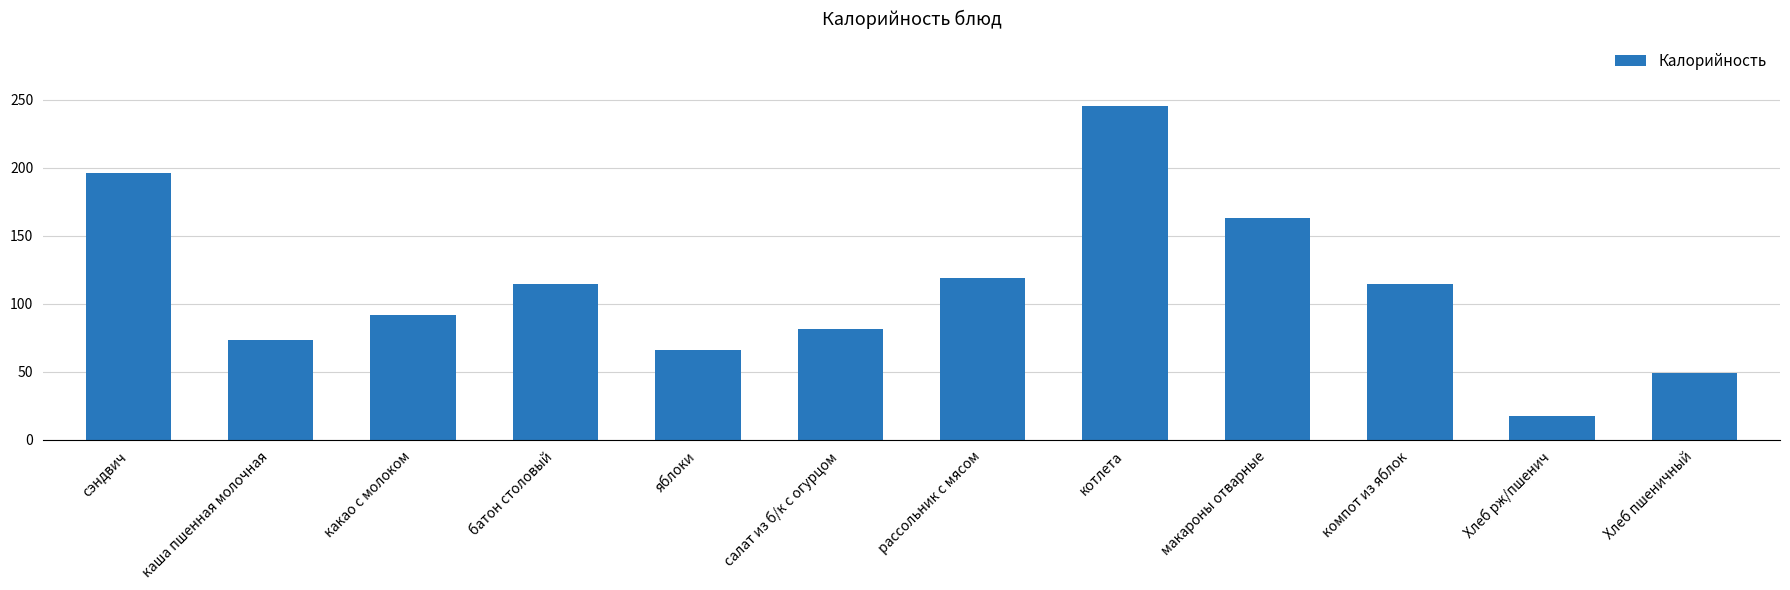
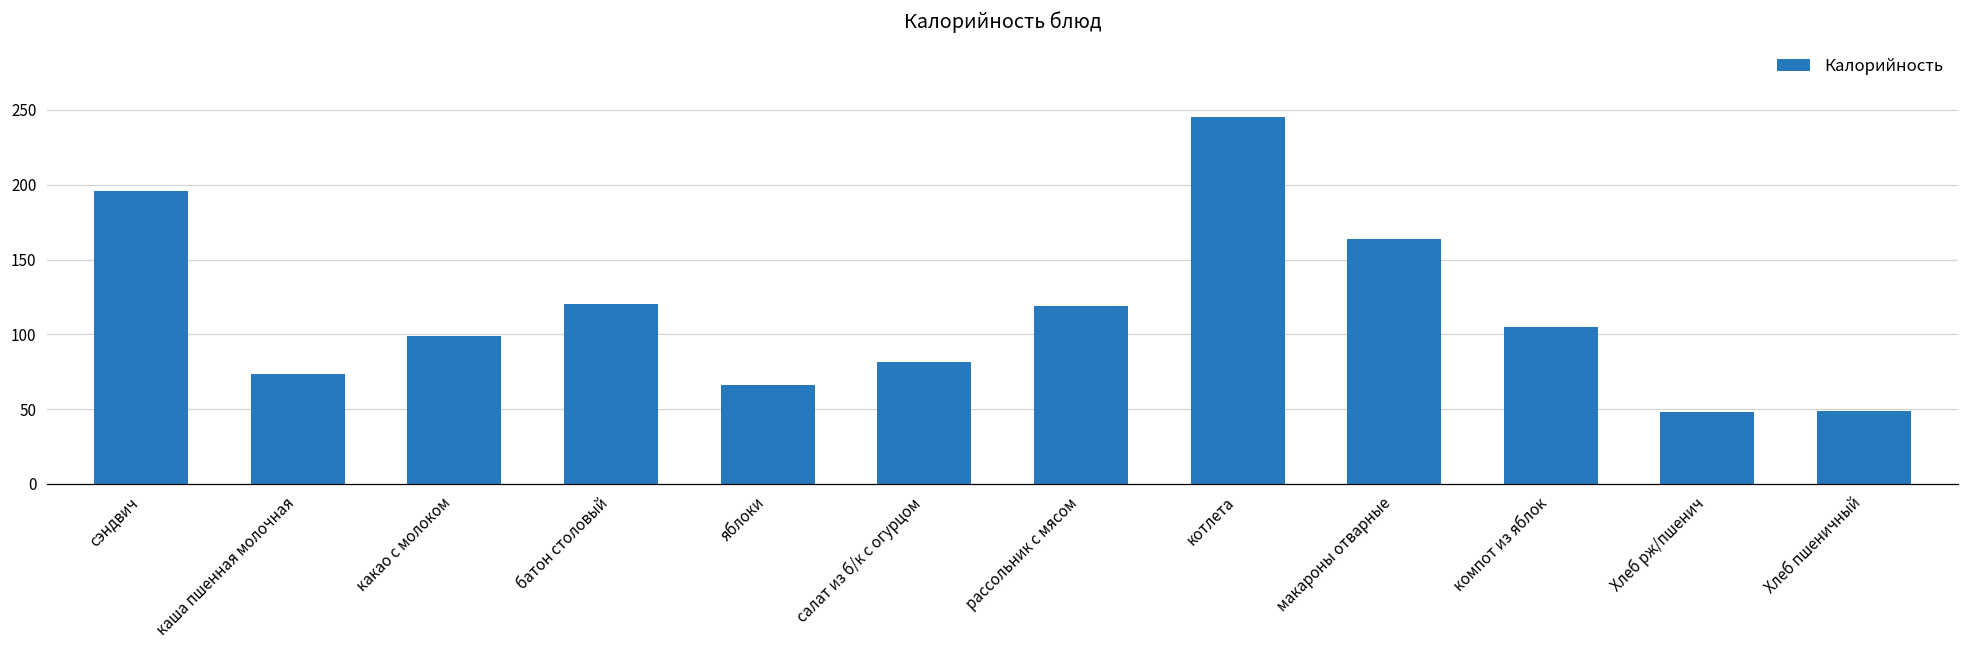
какао с молоком: 92 -> 99
батон столовый: 114 -> 121
компот из яблок: 115 -> 105
Хлеб рж/пшенич: 18 -> 48
